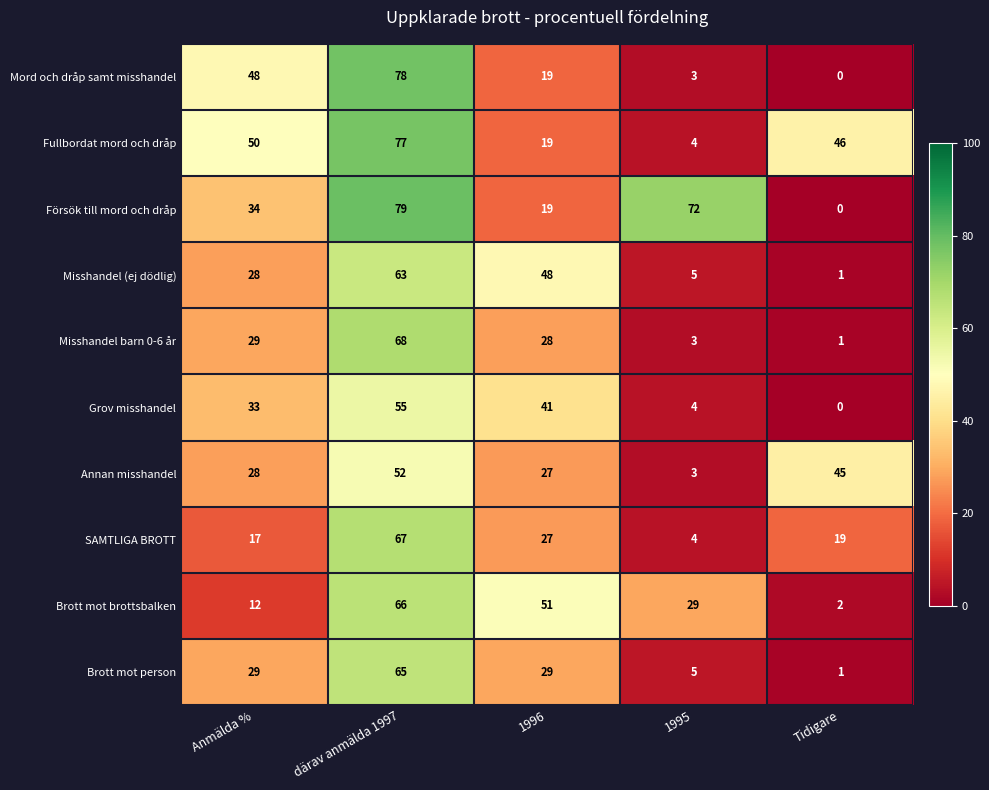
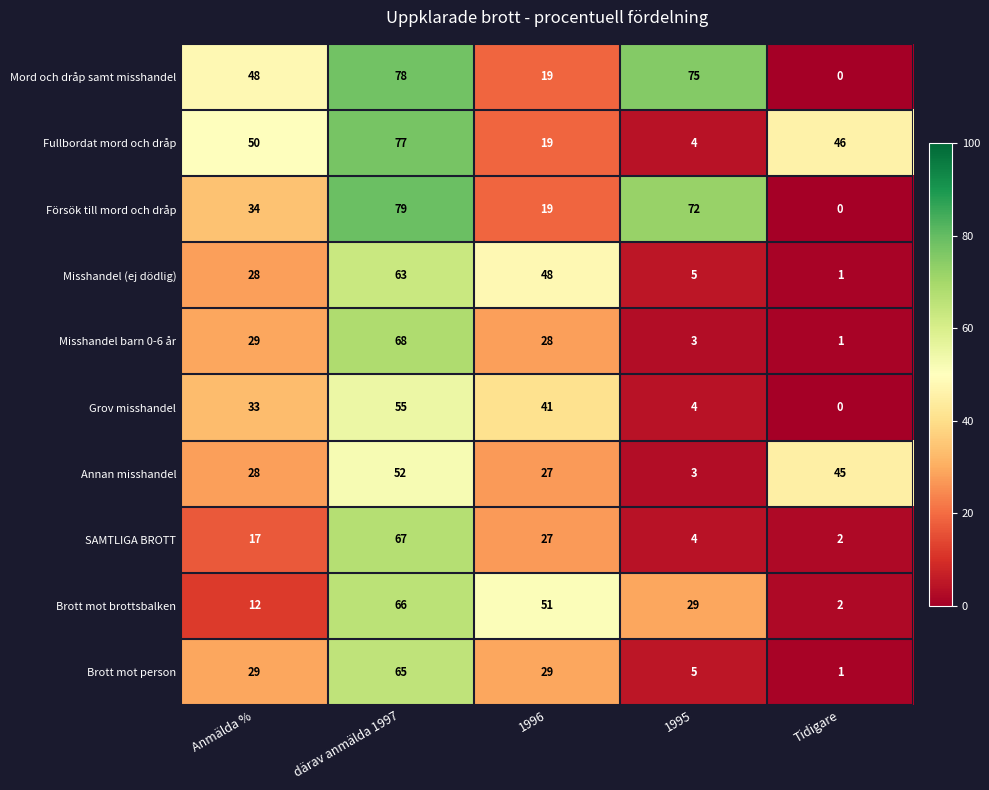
Mord och dråp samt misshandel, 1995: 3 -> 75
SAMTLIGA BROTT, Tidigare: 19 -> 2
